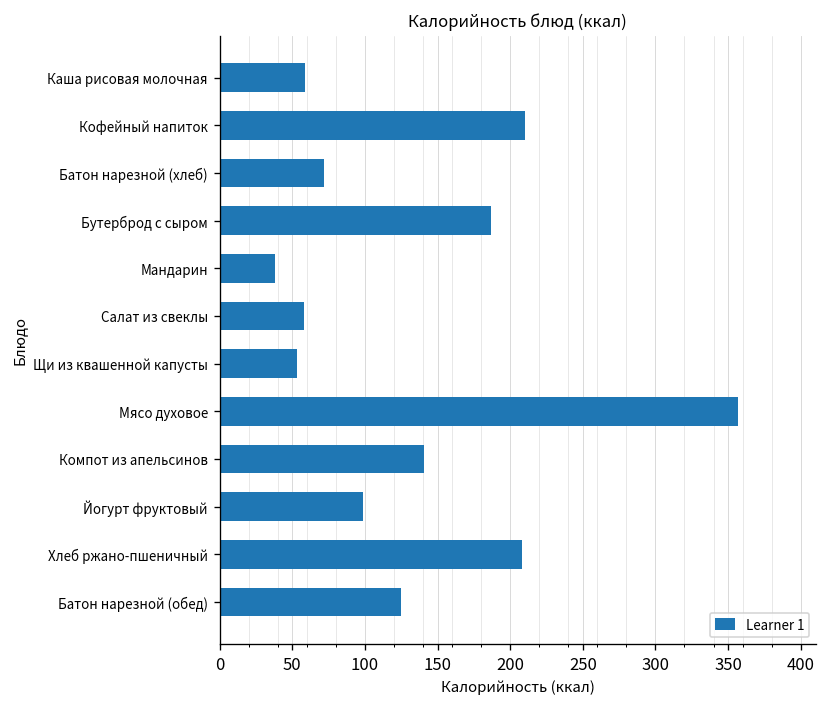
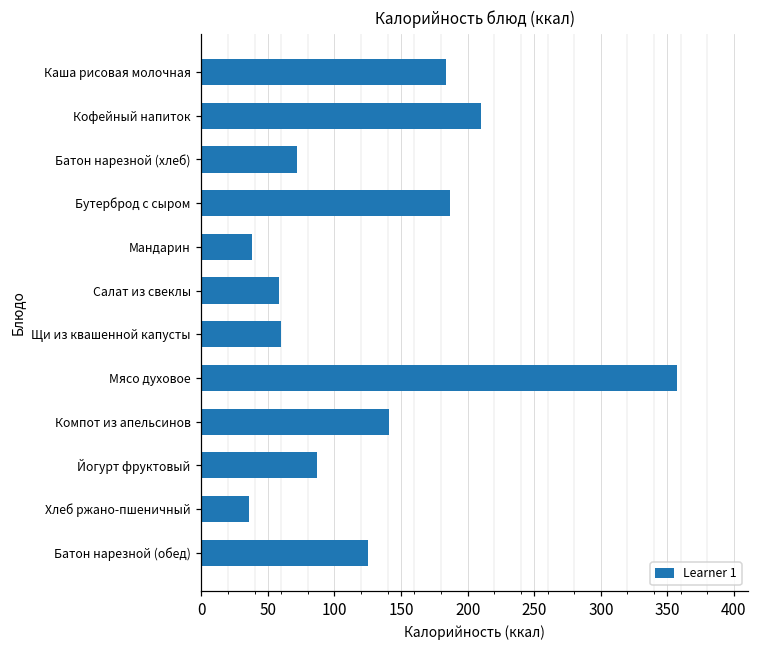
Каша рисовая молочная: 59 -> 184
Щи из квашенной капусты: 53 -> 60
Йогурт фруктовый: 99 -> 87
Хлеб ржано-пшеничный: 208 -> 36
